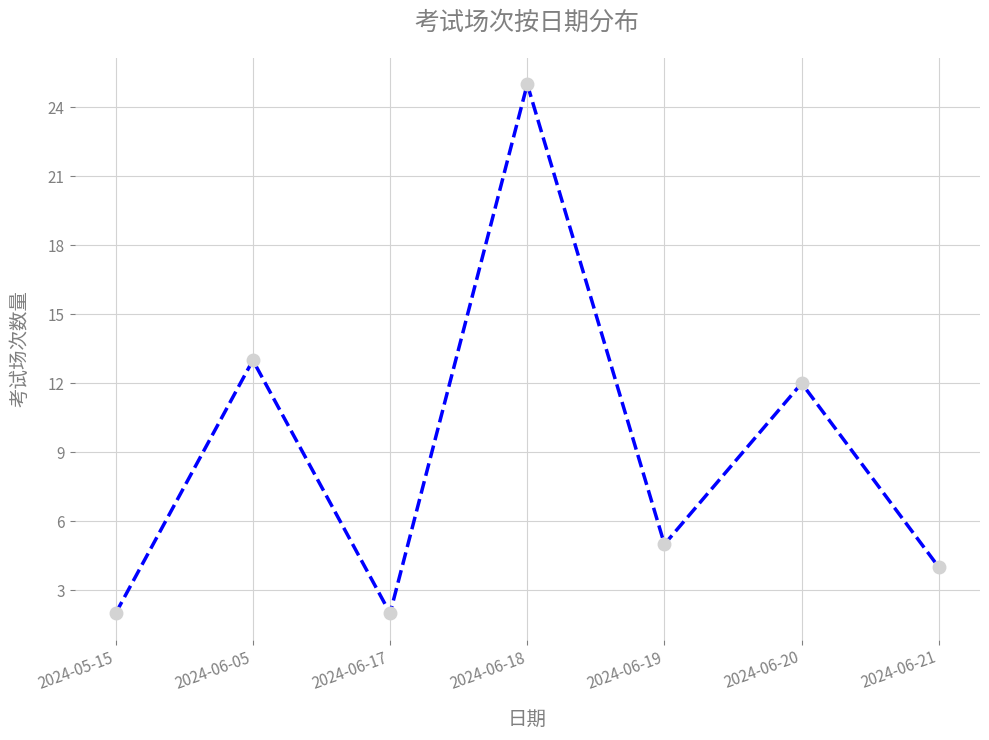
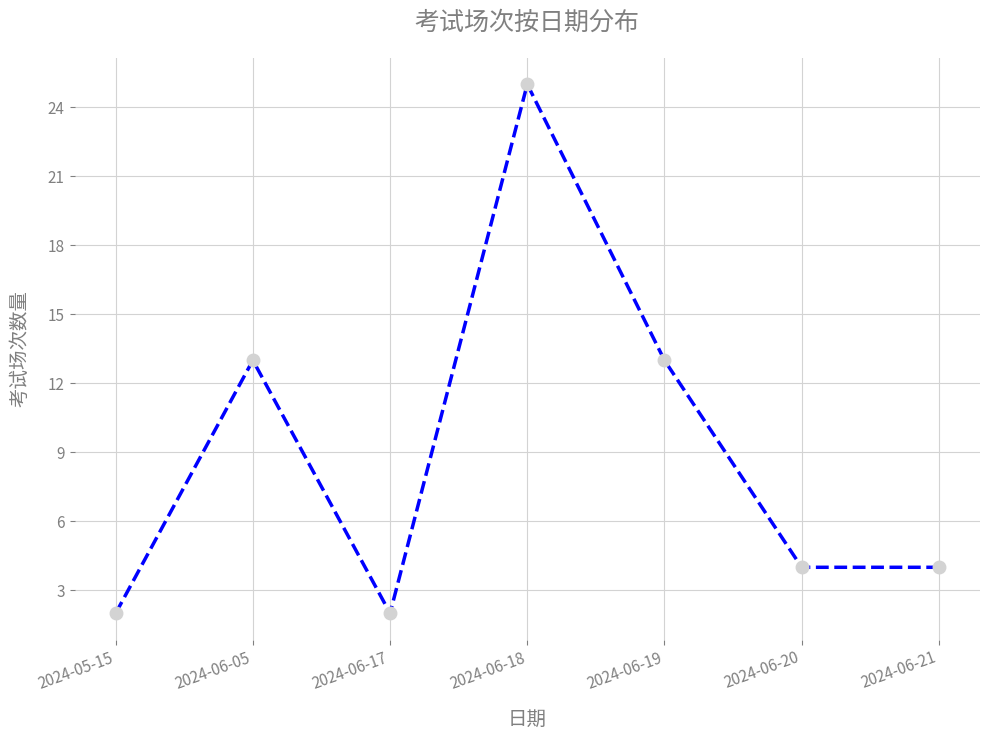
2024-06-19: 5 -> 13
2024-06-20: 12 -> 4
